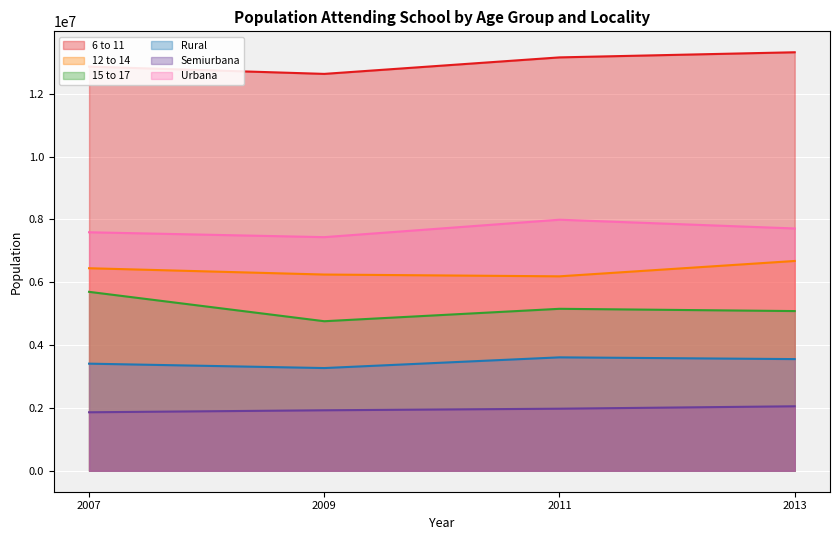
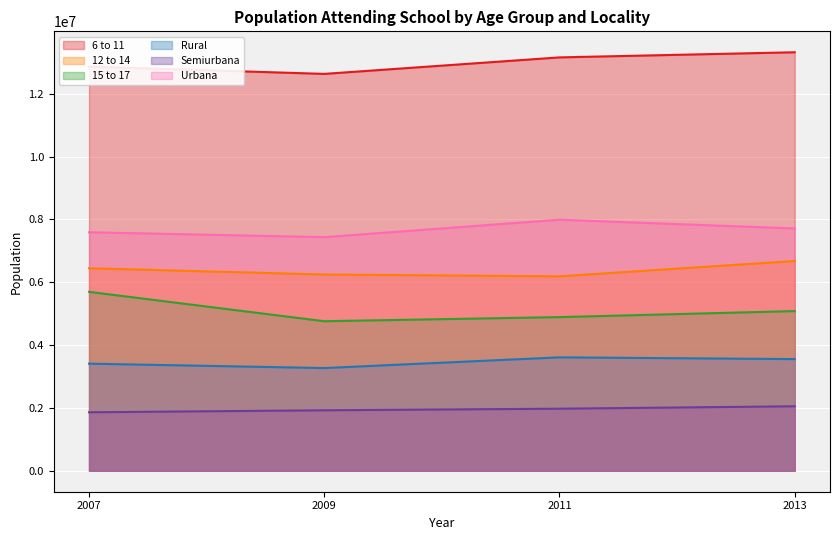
15 to 17, 2011: 5200000 -> 4900000
